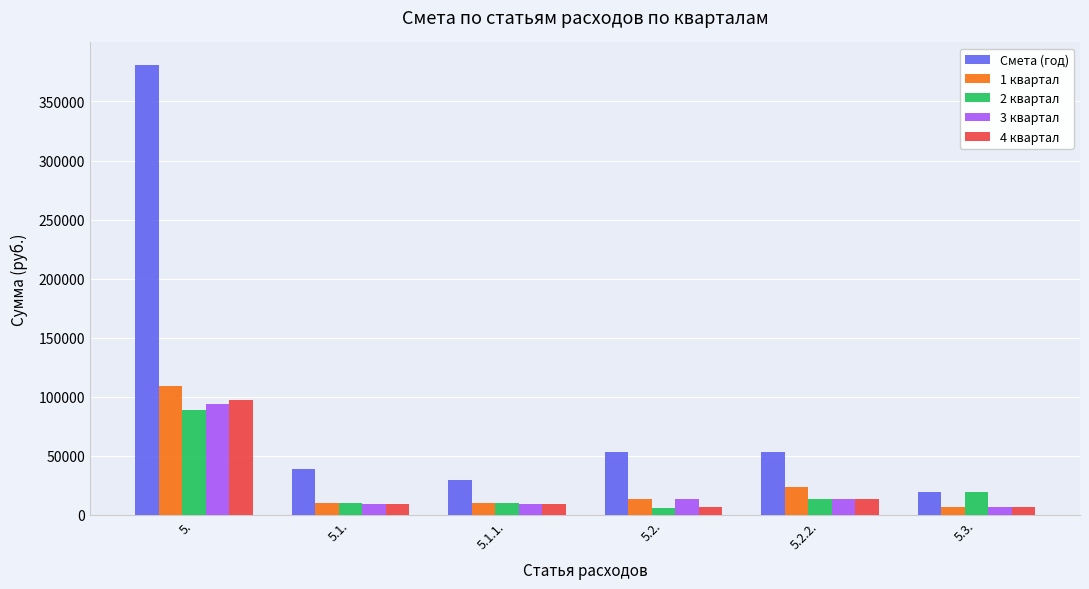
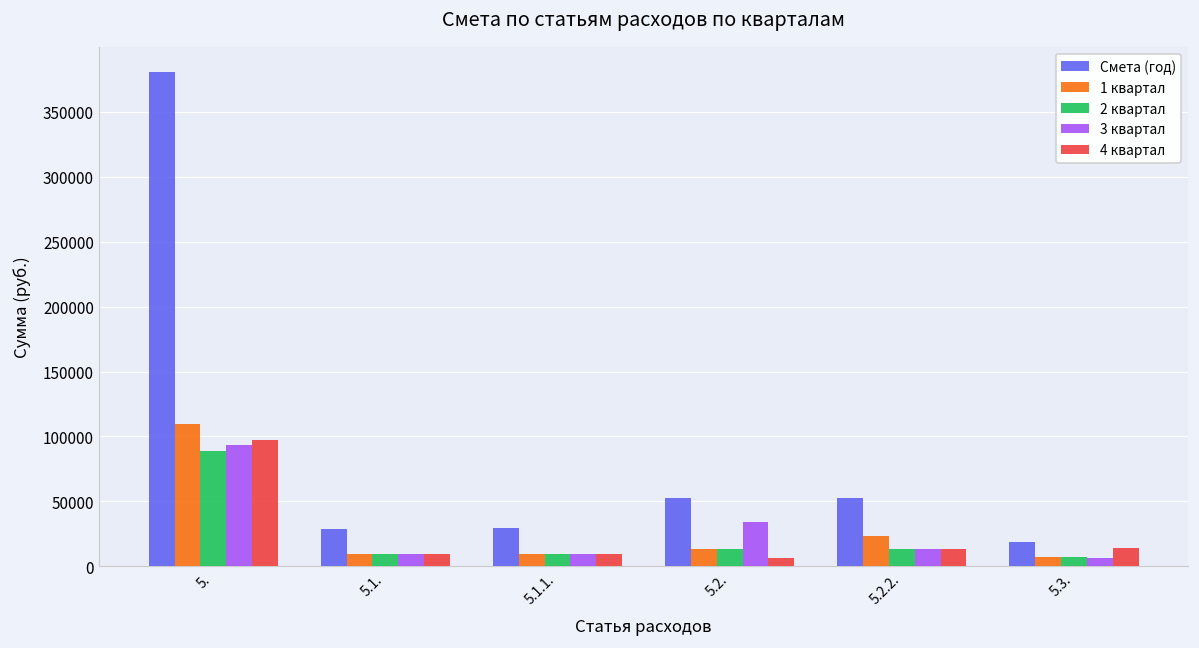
Смета (год), 5.1.: 39000 -> 29000
2 квартал, 5.2.: 5000 -> 13000
3 квартал, 5.2.: 13000 -> 34000
2 квартал, 5.3.: 19000 -> 7000
4 квартал, 5.3.: 7000 -> 14000
